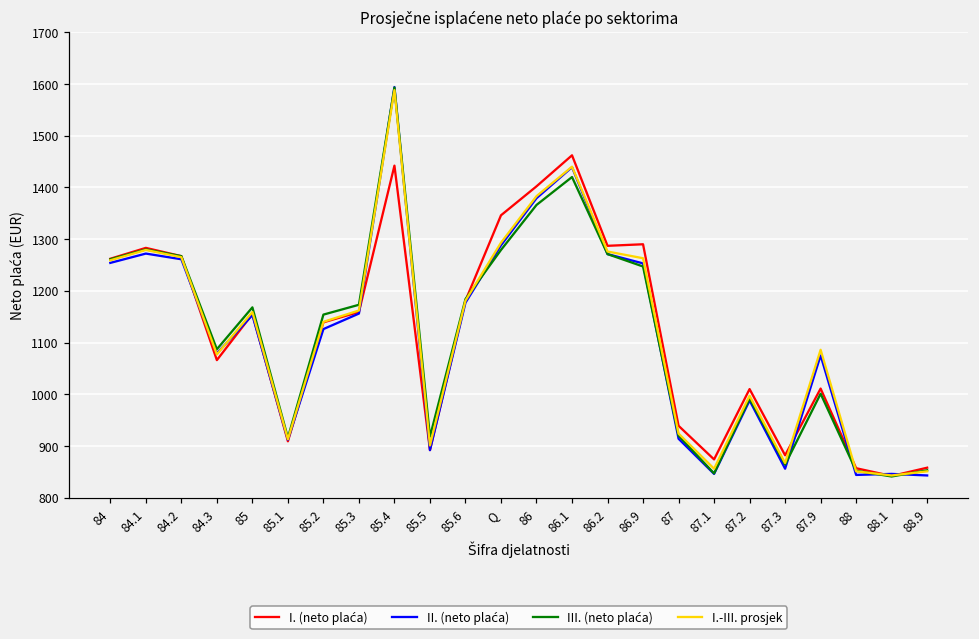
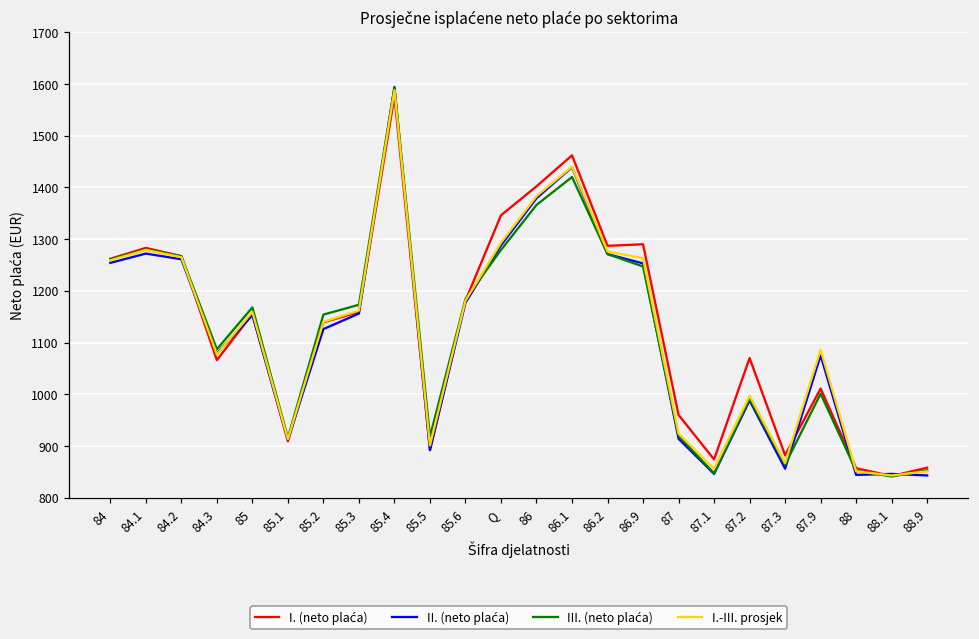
I. (neto plaća), 85.4: 1440 -> 1580
I. (neto plaća), 87: 940 -> 960
I. (neto plaća), 87.2: 1010 -> 1070
